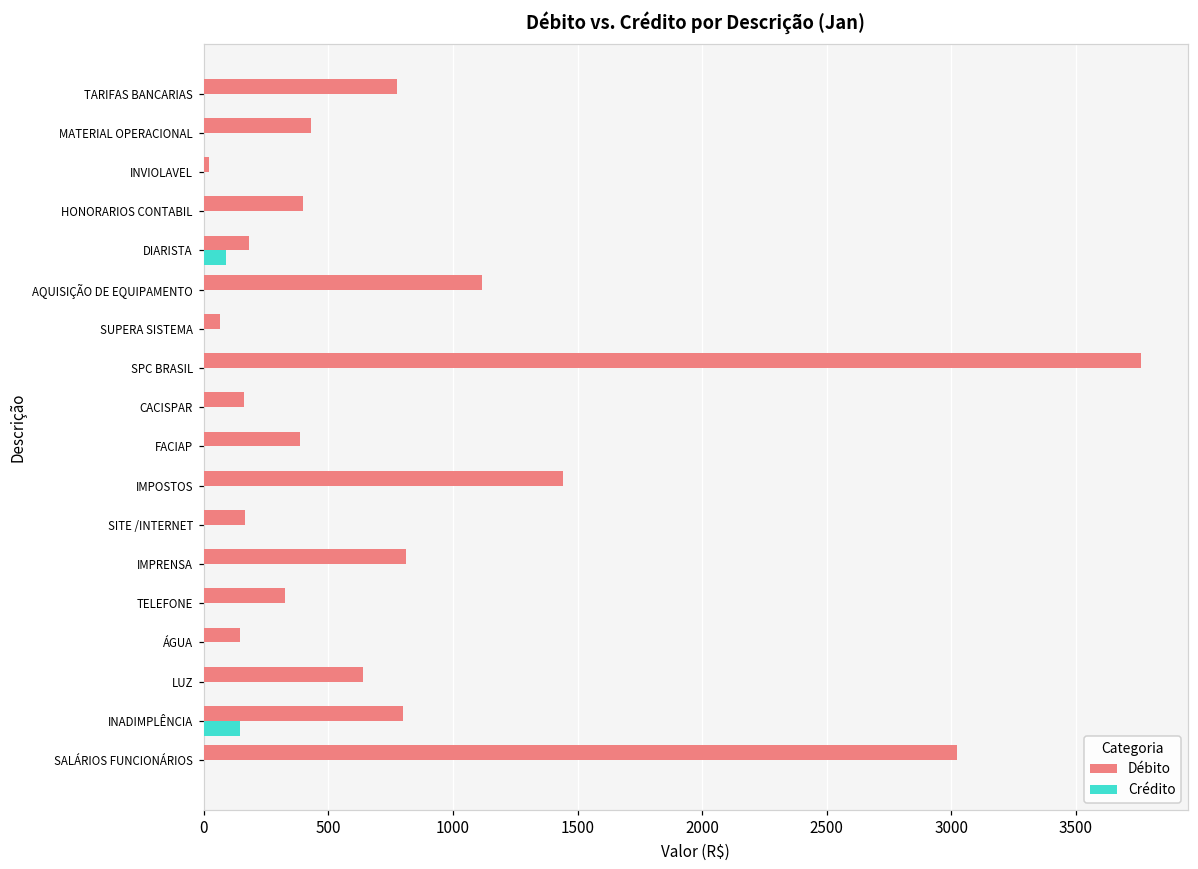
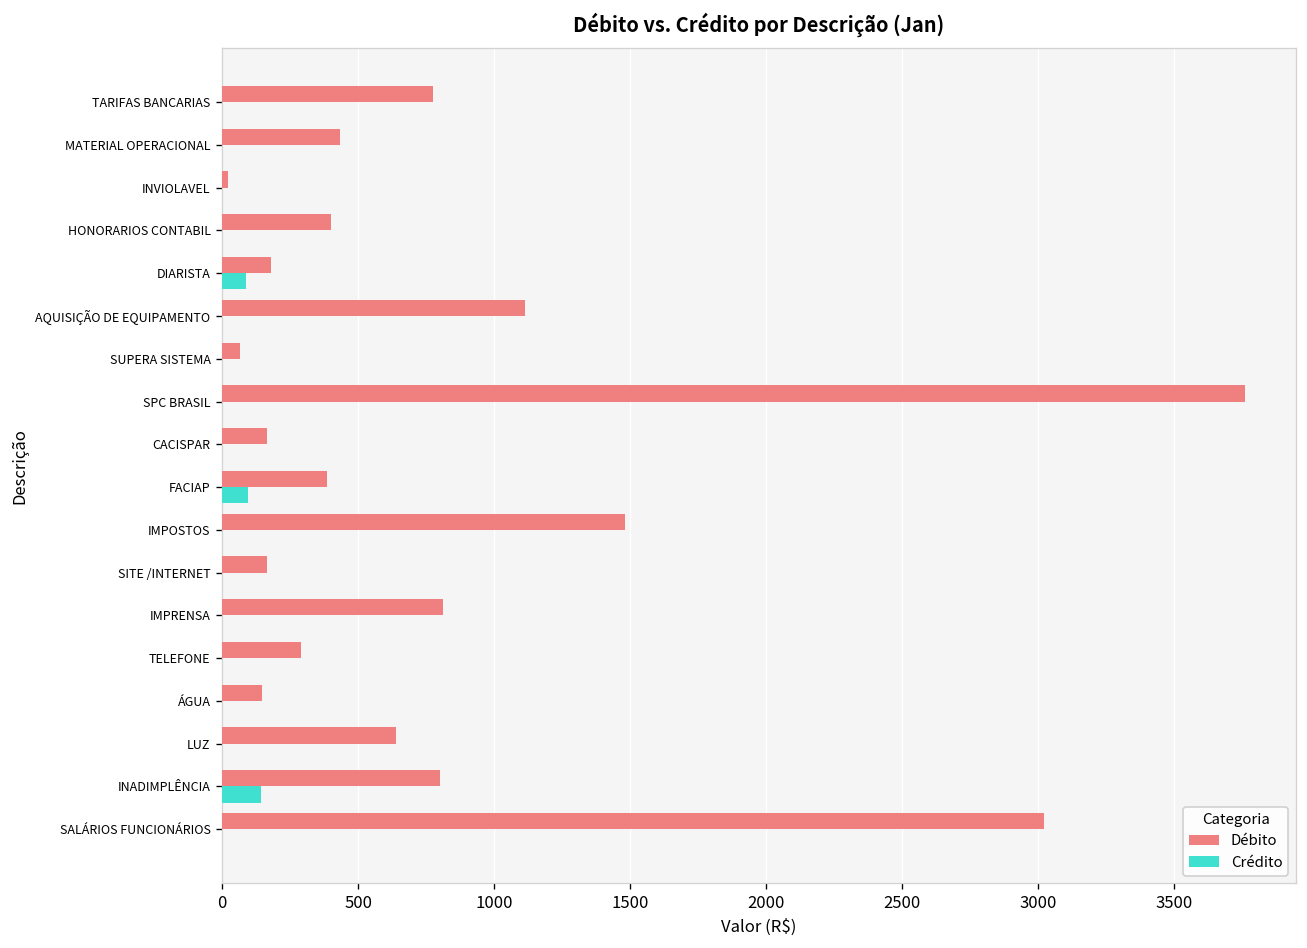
Crédito, FACIAP: 0 -> 100
Débito, IMPOSTOS: 1440 -> 1480
Débito, TELEFONE: 330 -> 290
